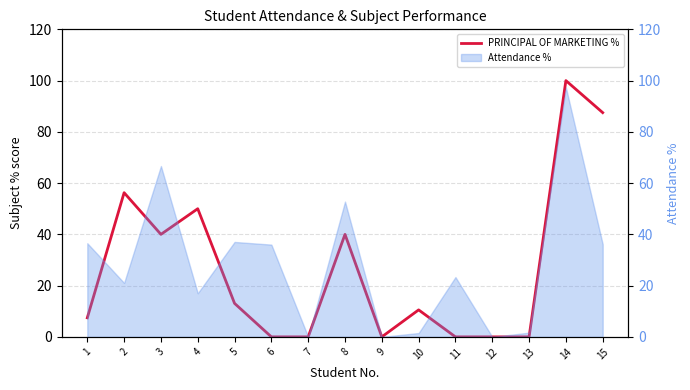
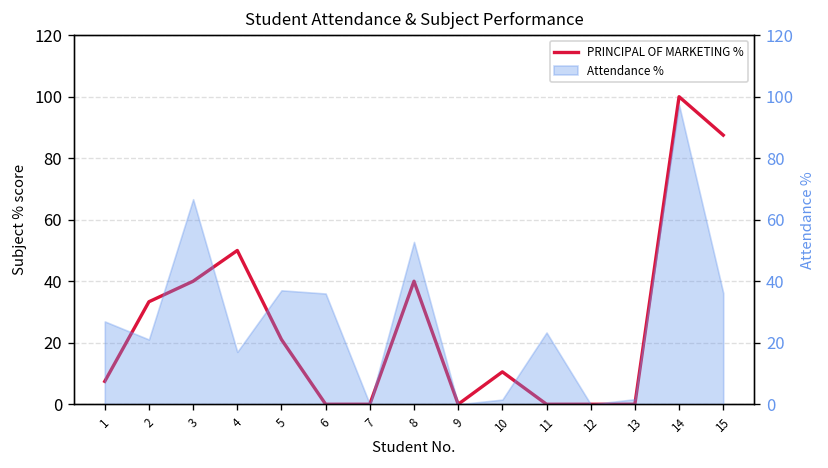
PRINCIPAL OF MARKETING %, 2: 56 -> 33
PRINCIPAL OF MARKETING %, 5: 13 -> 21
Attendance %, 1: 37 -> 27
